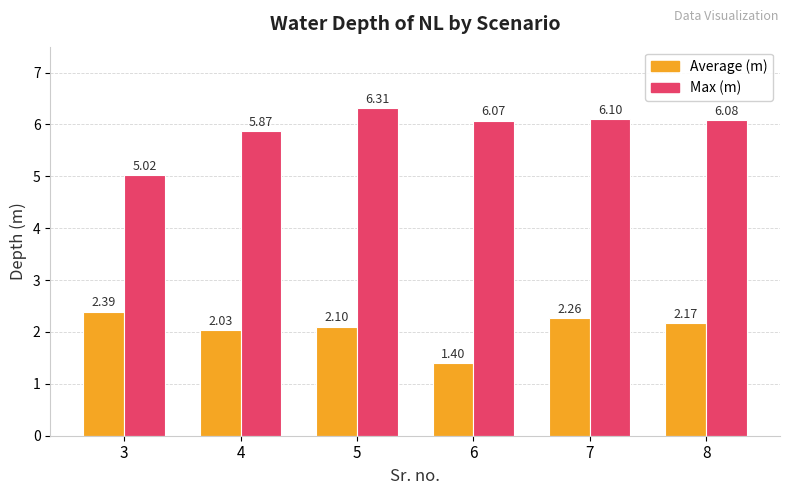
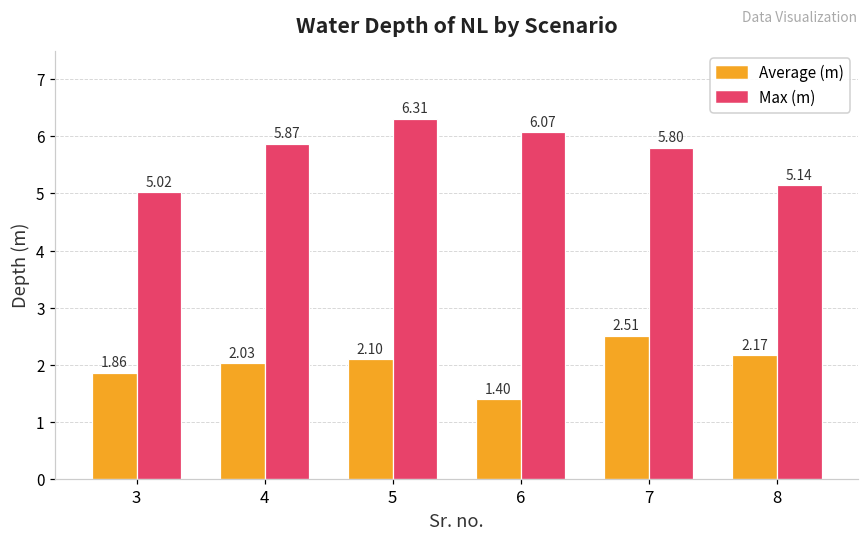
Average (m), 3: 2.39 -> 1.86
Average (m), 7: 2.26 -> 2.51
Max (m), 7: 6.10 -> 5.80
Max (m), 8: 6.08 -> 5.14
